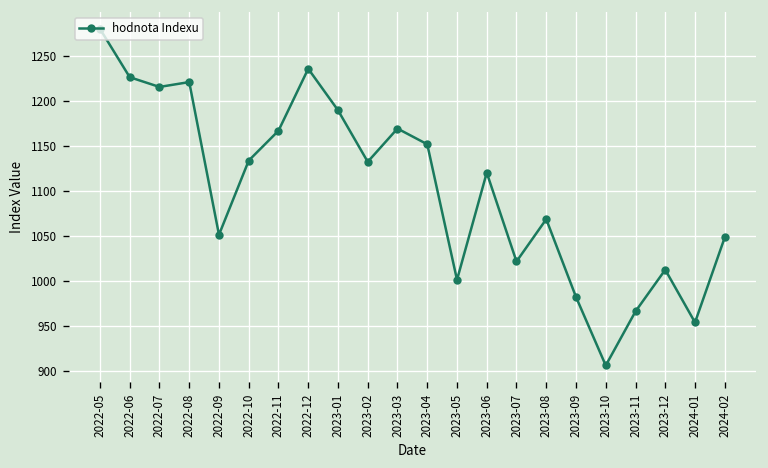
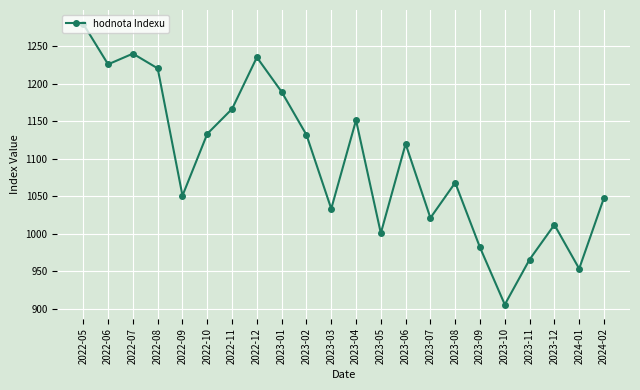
2022-07: 1220 -> 1240
2023-03: 1170 -> 1030
